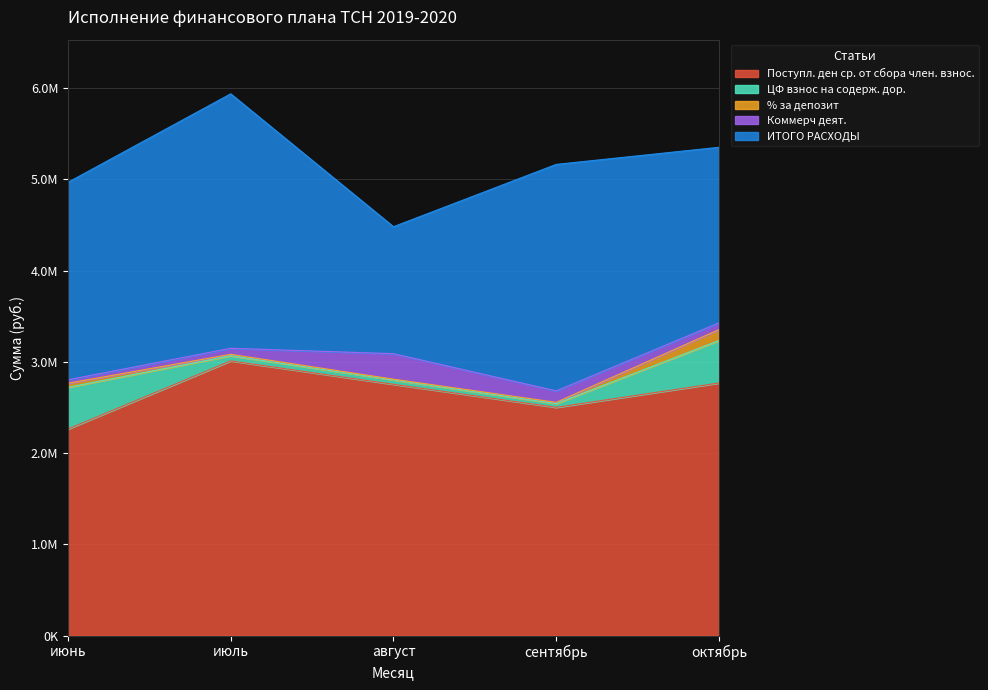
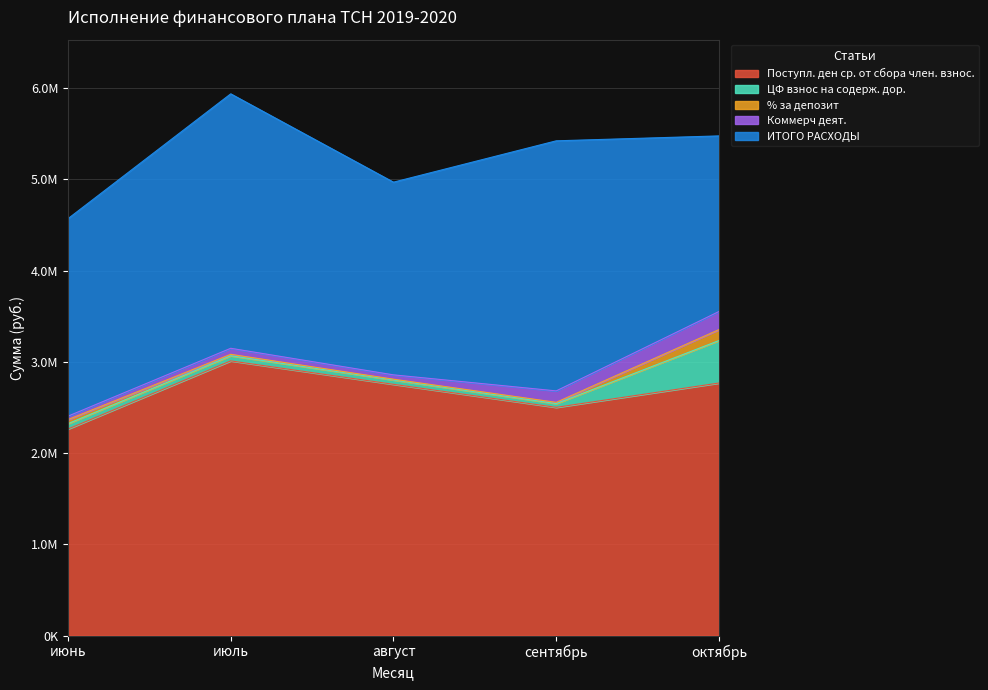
ЦФ взнос на содерж. дор., июнь: 500000 -> 100000
Коммерч деят., август: 300000 -> 0
ИТОГО РАСХОДЫ, август: 1400000 -> 2100000
ИТОГО РАСХОДЫ, сентябрь: 2500000 -> 2700000
Коммерч деят., октябрь: 100000 -> 200000
